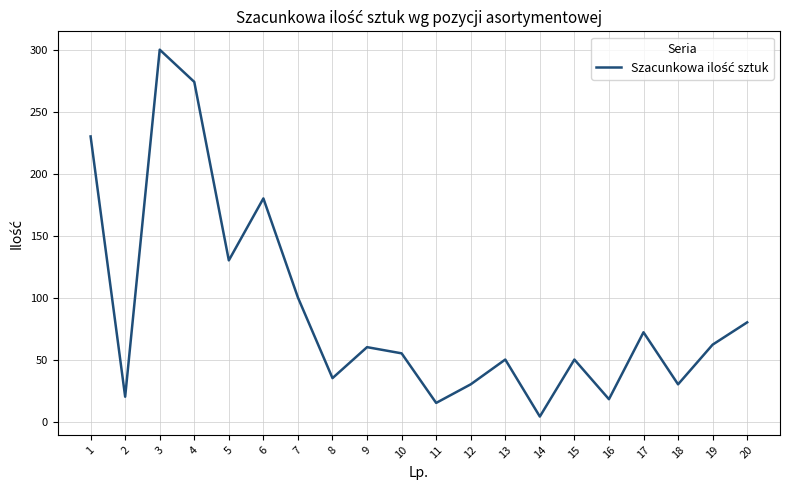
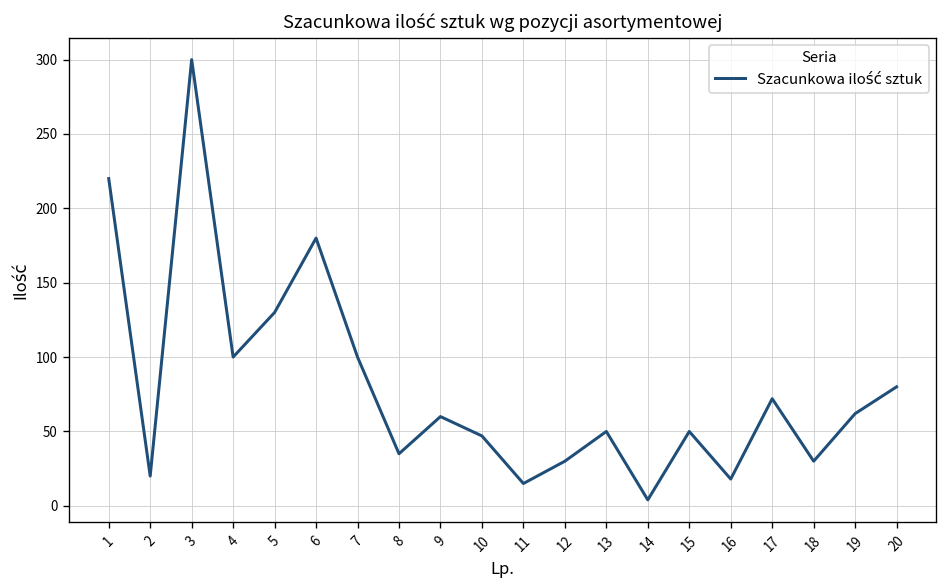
1: 230 -> 220
4: 274 -> 100
10: 55 -> 47
